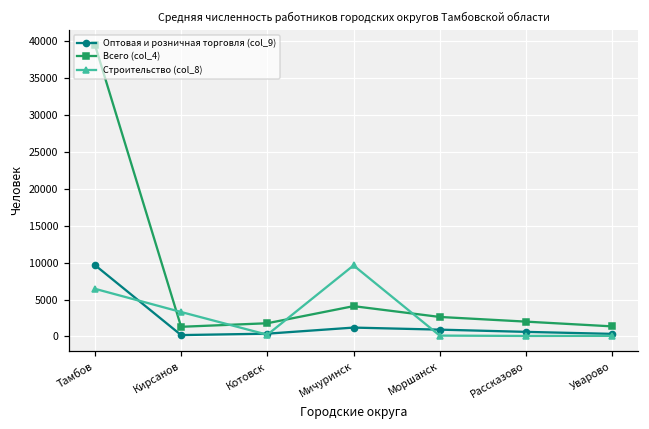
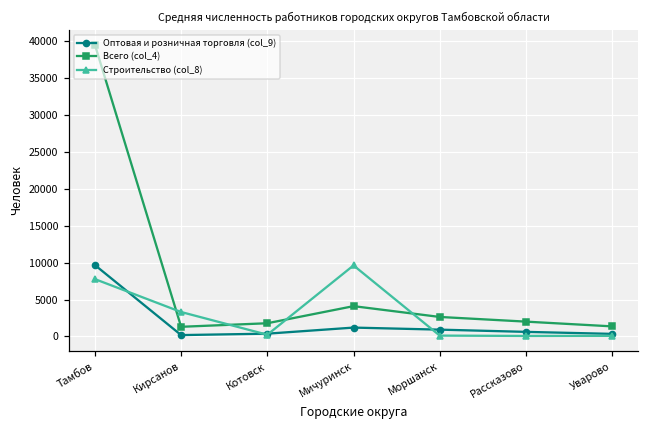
Строительство (col_8), Тамбов: 6000 -> 8000
